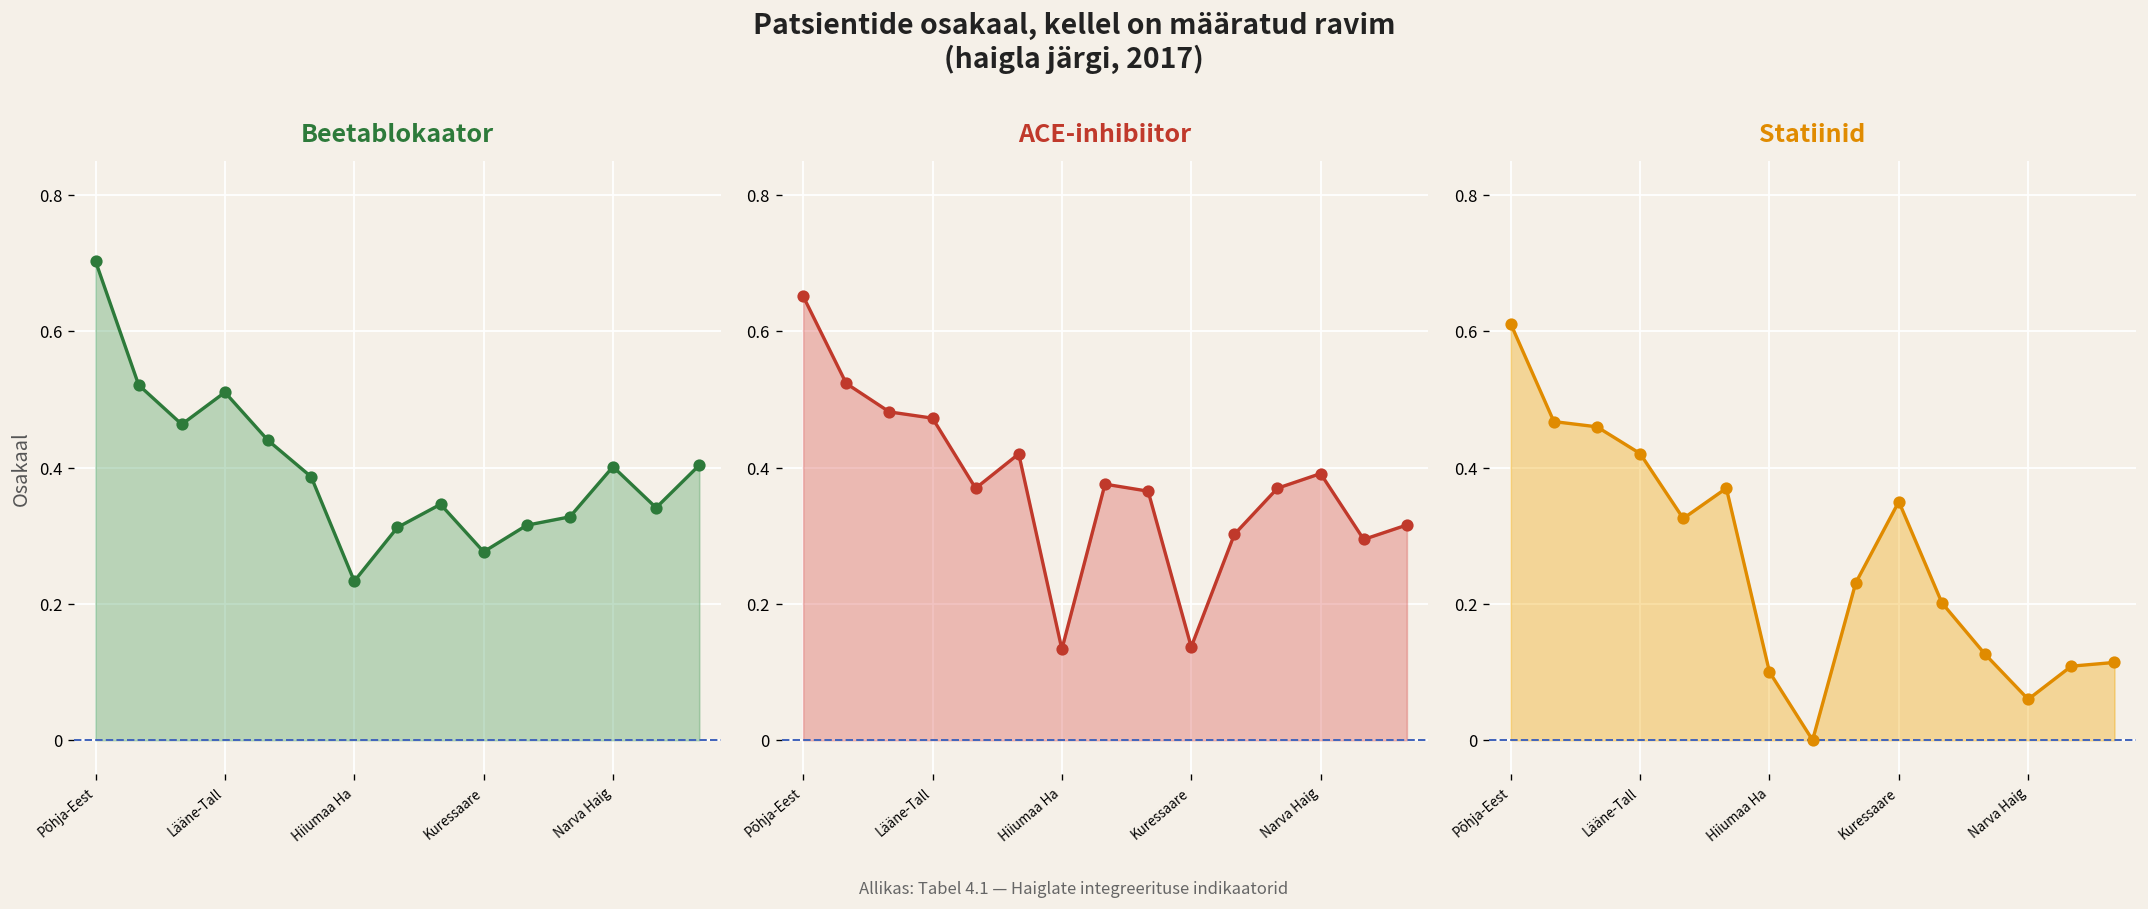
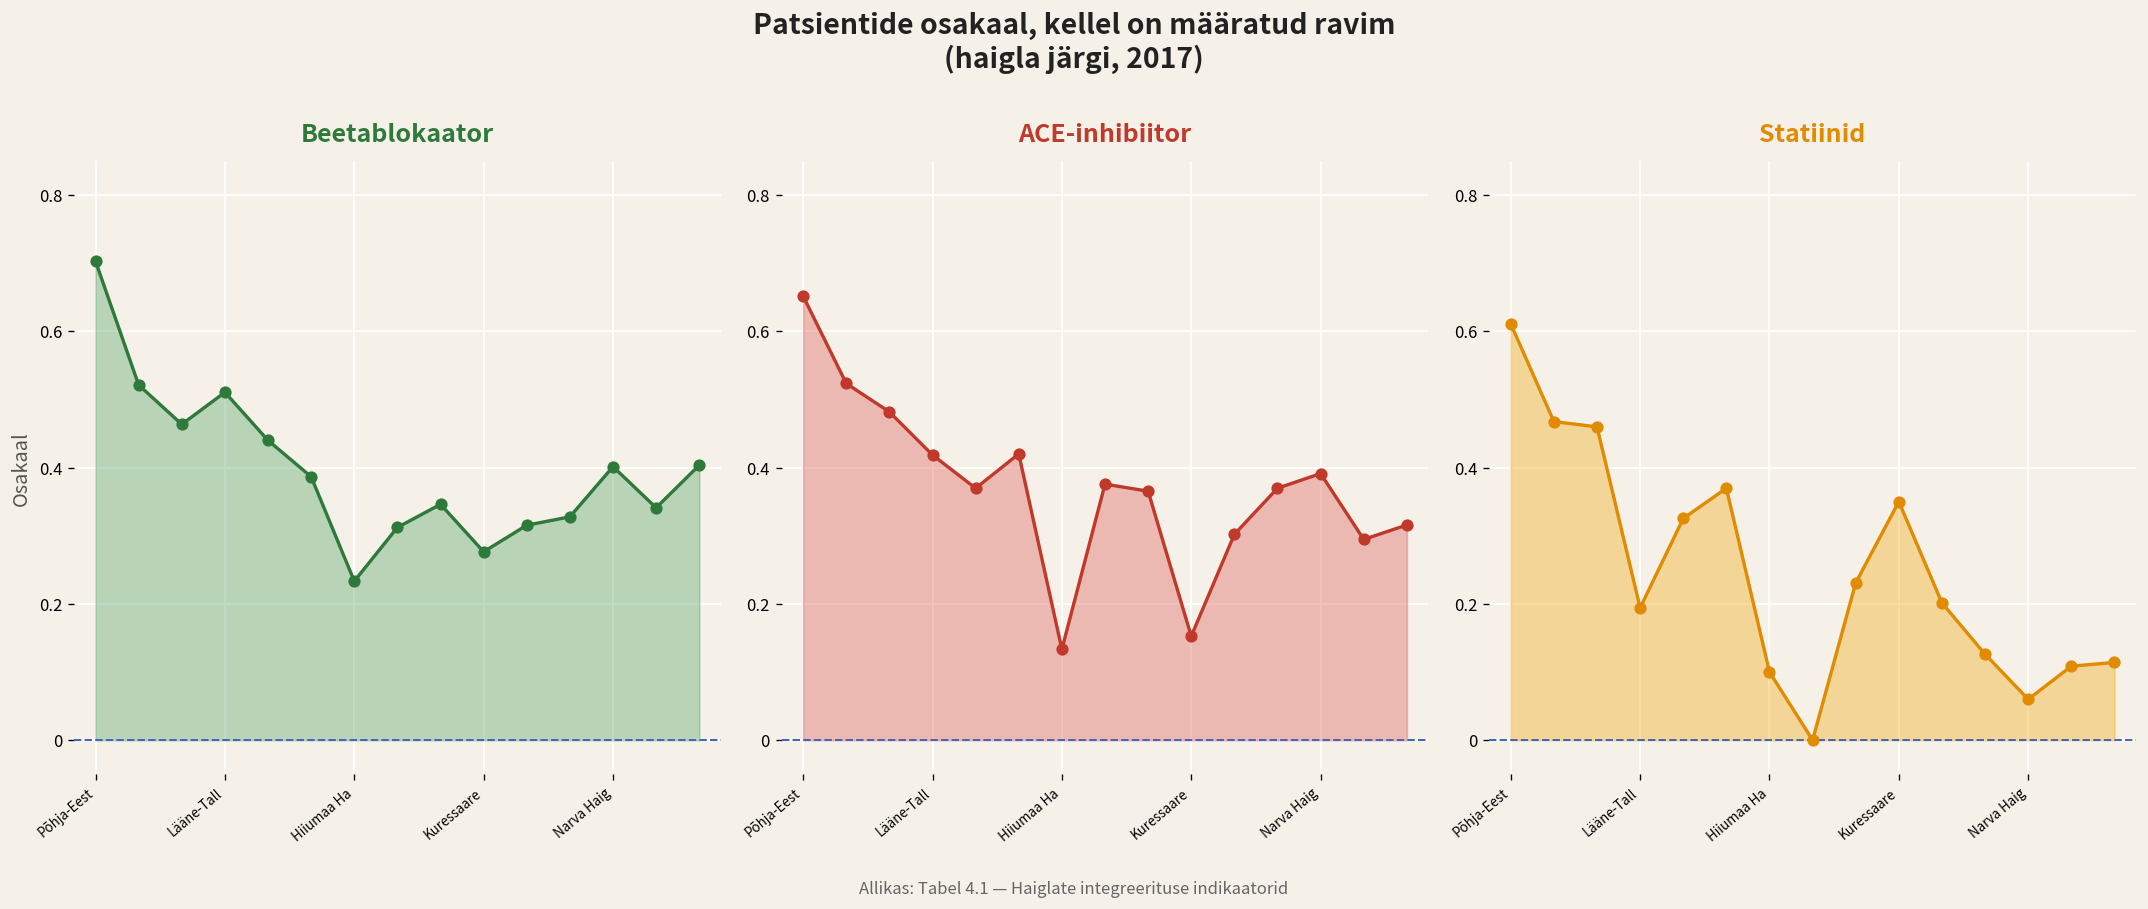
ACE-inhibiitor, Lääne-Tall: 0.47 -> 0.42
ACE-inhibiitor, Kuressaare: 0.14 -> 0.15
Statiinid, Lääne-Tall: 0.42 -> 0.19
